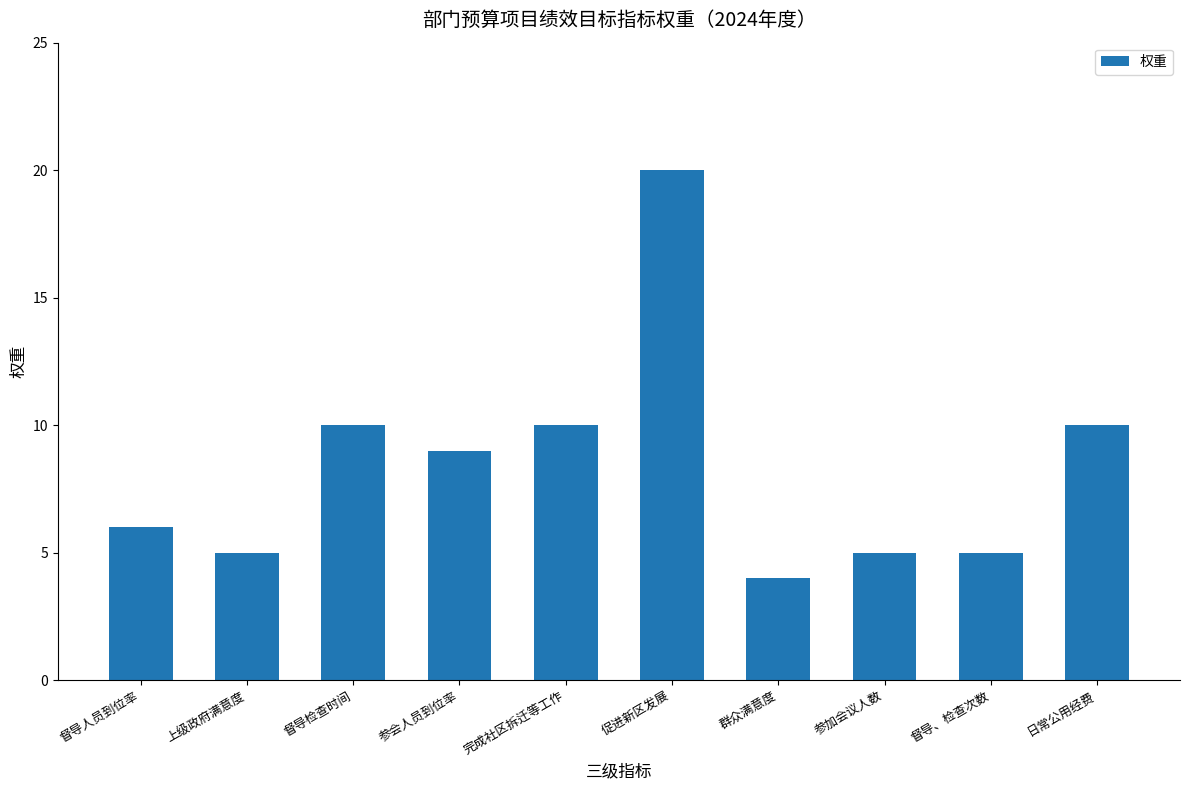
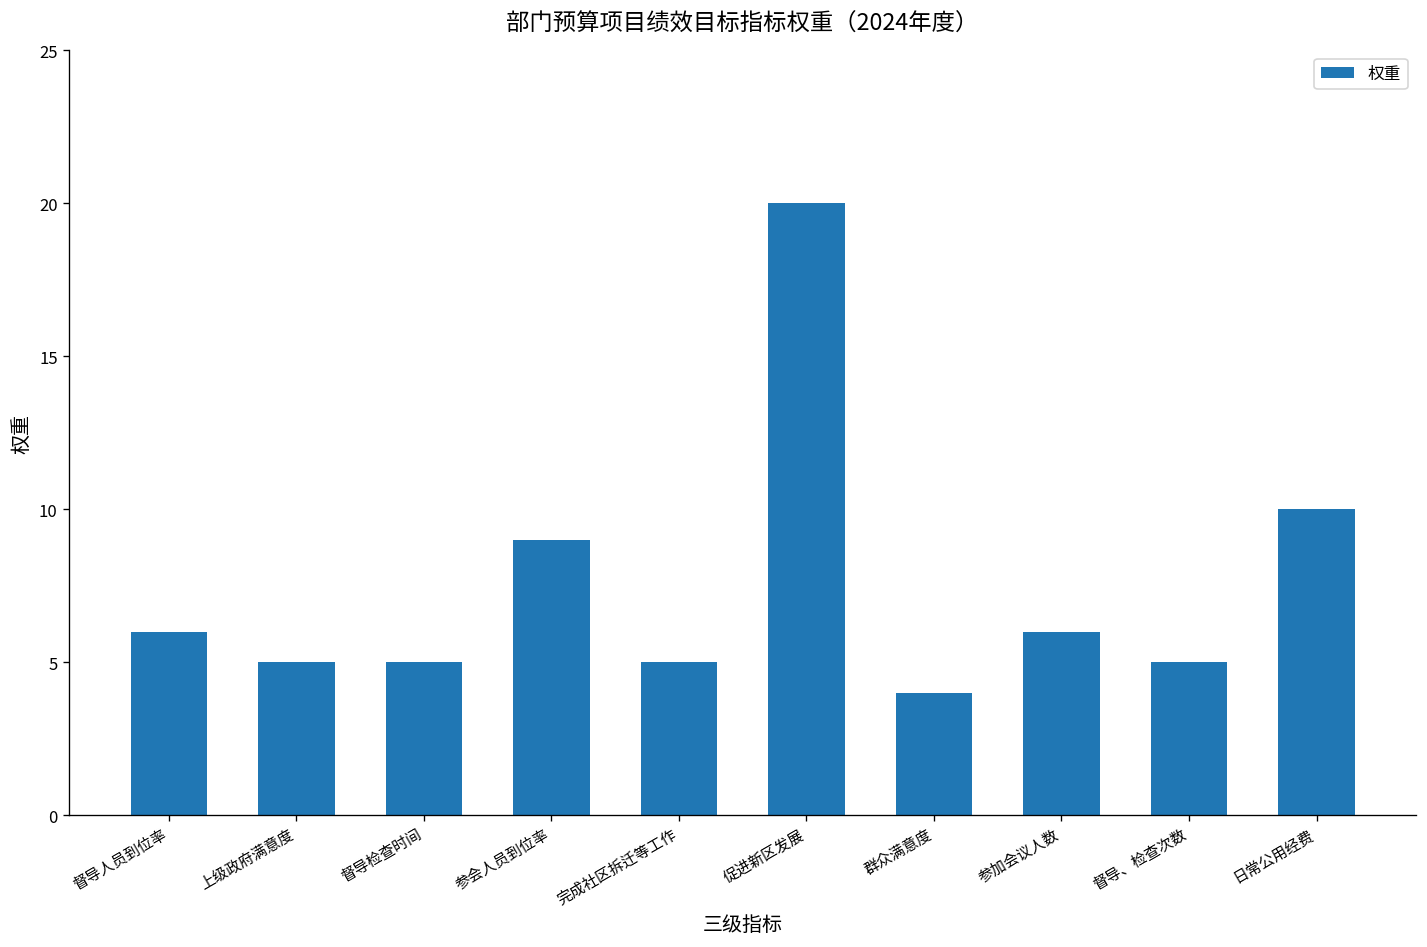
督导检查时间: 10 -> 5
完成社区拆迁等工作: 10 -> 5
参加会议人数: 5 -> 6
